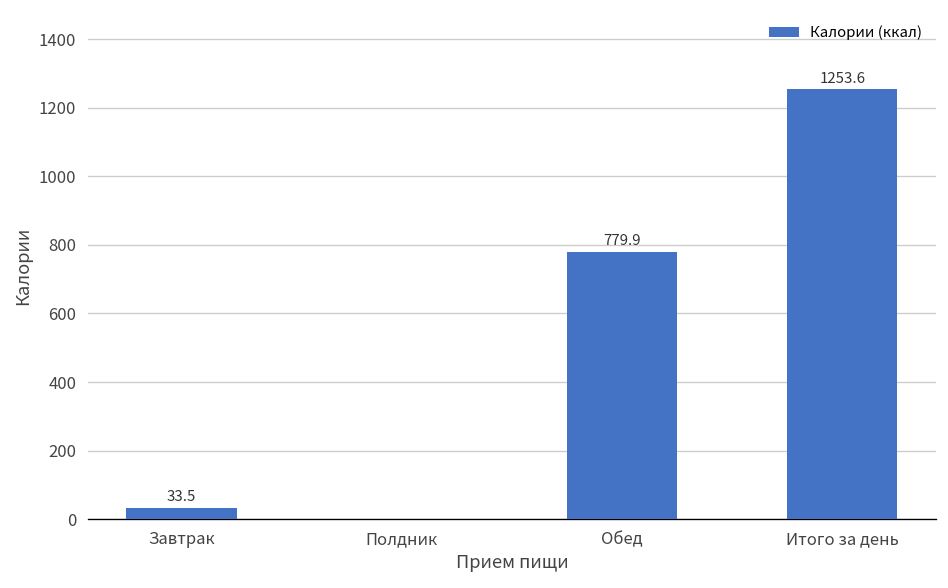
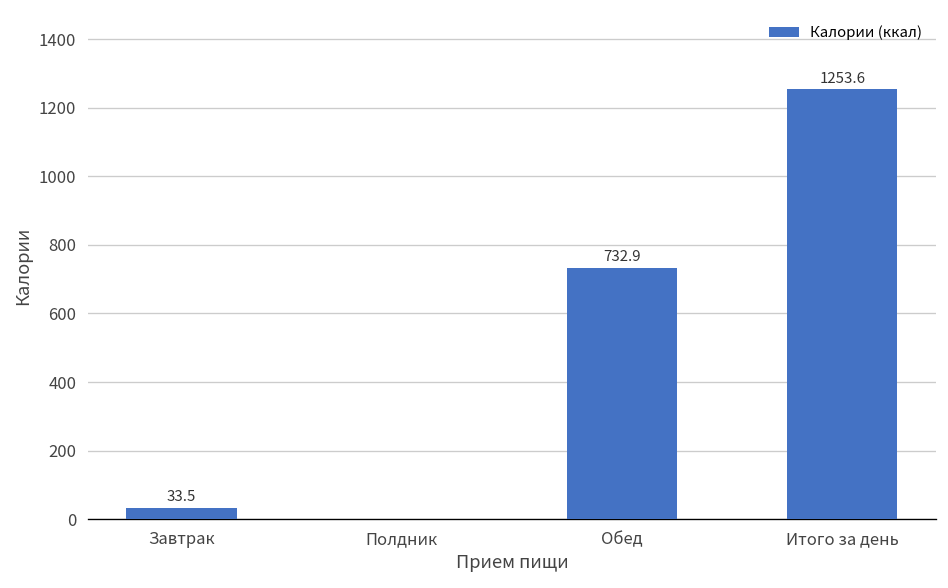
Обед: 779.9 -> 732.9
